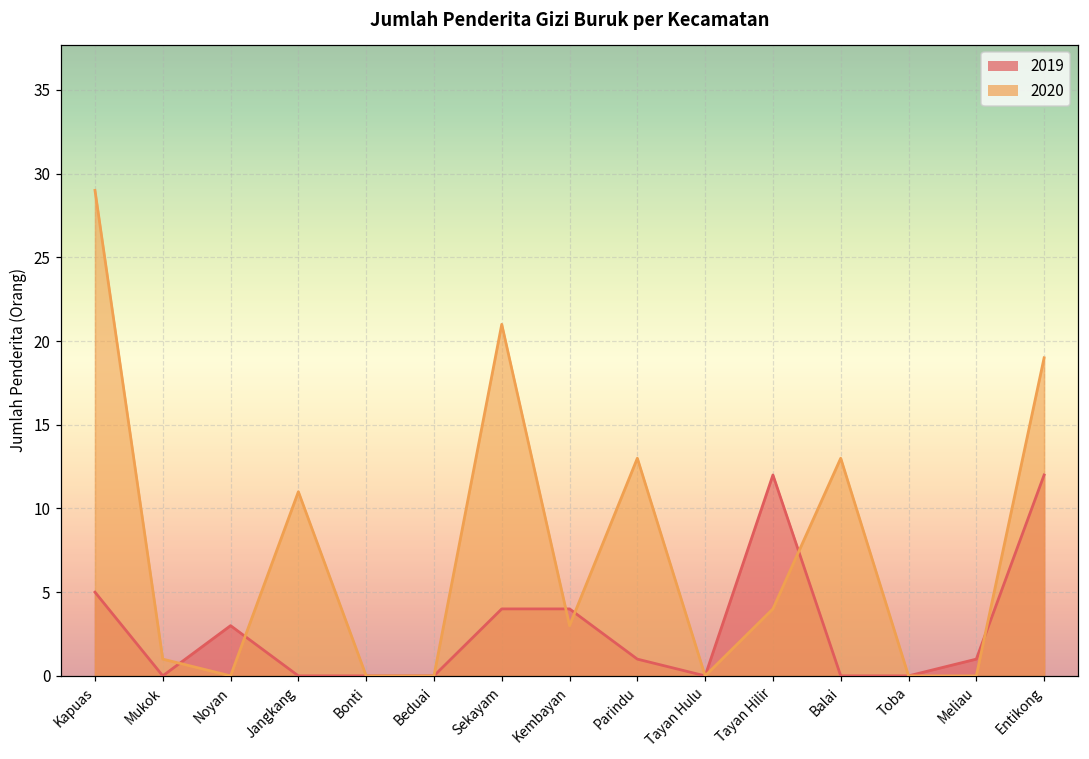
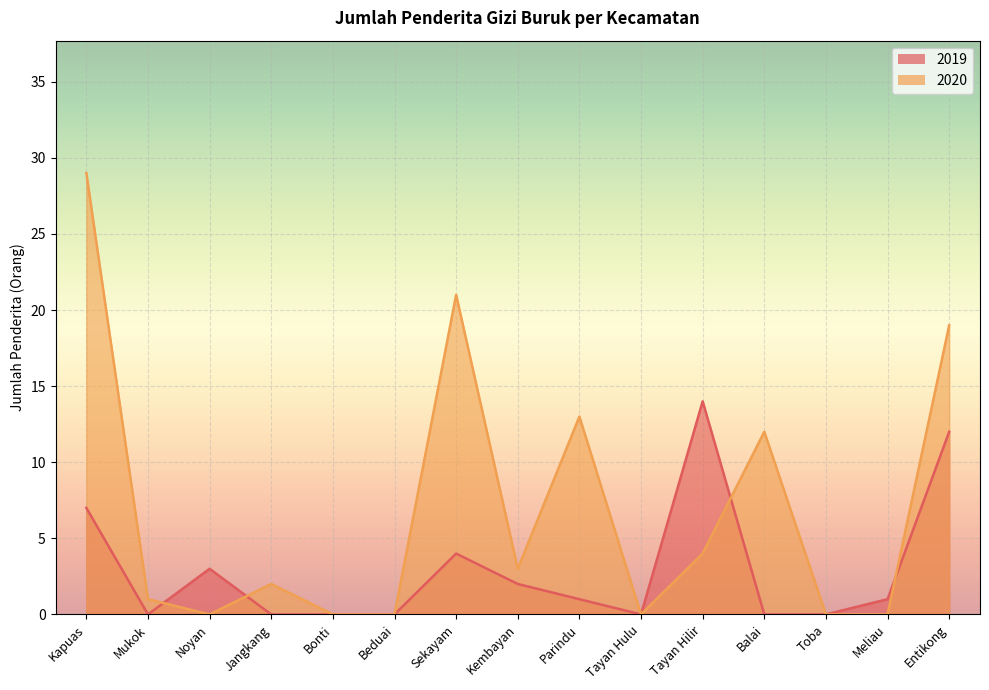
2019, Kapuas: 5 -> 7
2020, Jangkang: 11 -> 2
2019, Kembayan: 4 -> 2
2019, Tayan Hilir: 12 -> 14
2020, Balai: 13 -> 12
